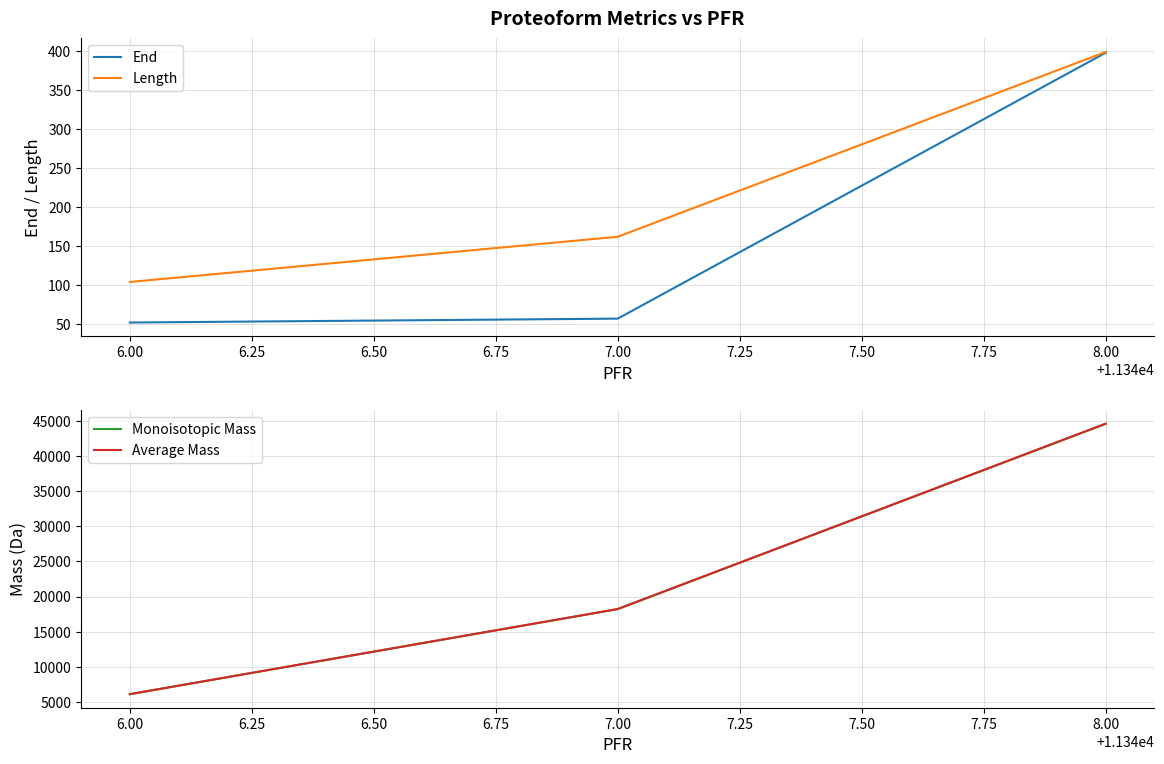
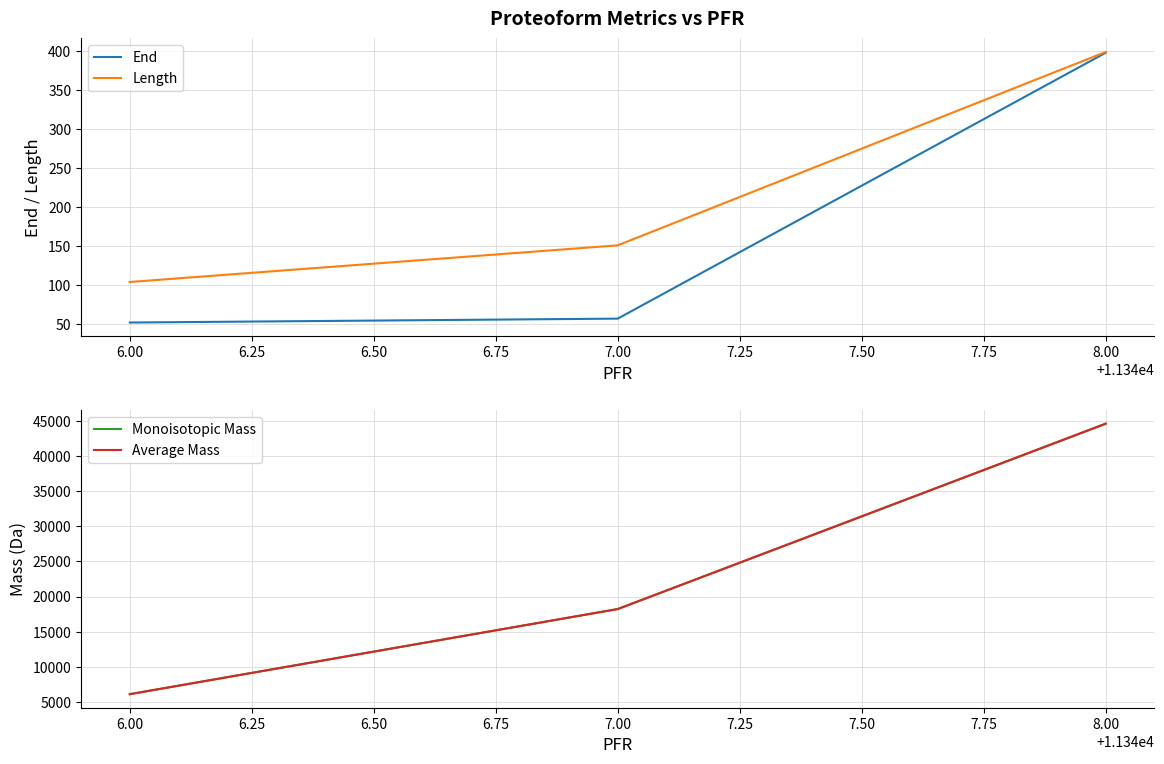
Proteoform Metrics vs PFR, Length, 7.00: 160 -> 150
